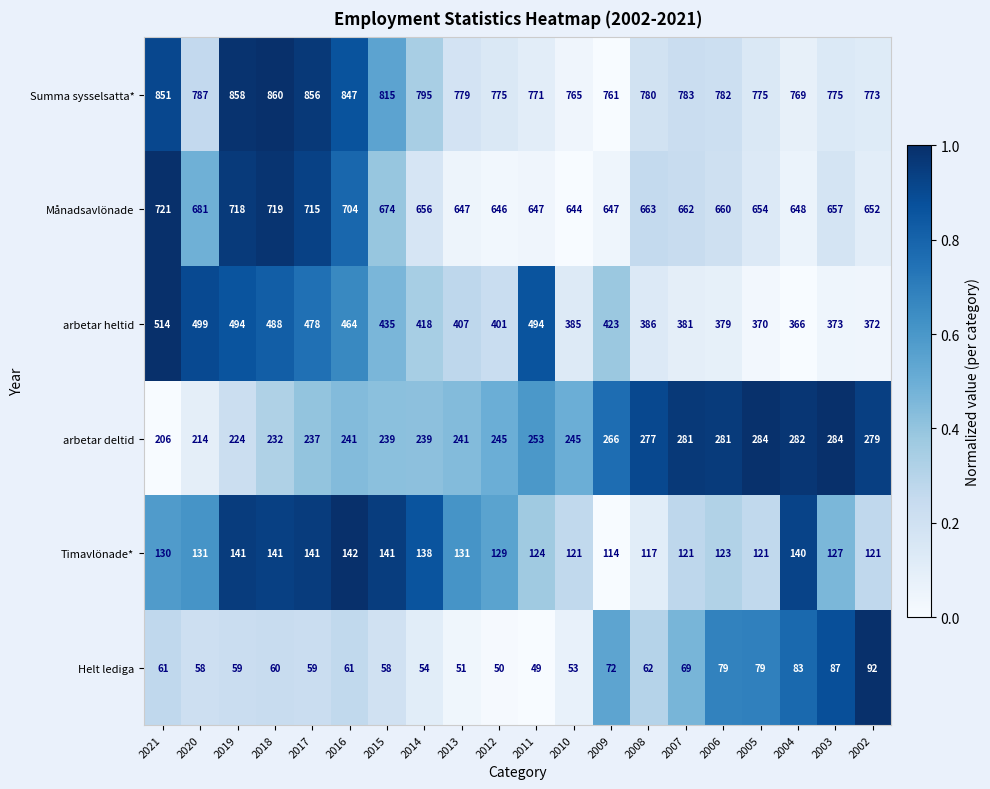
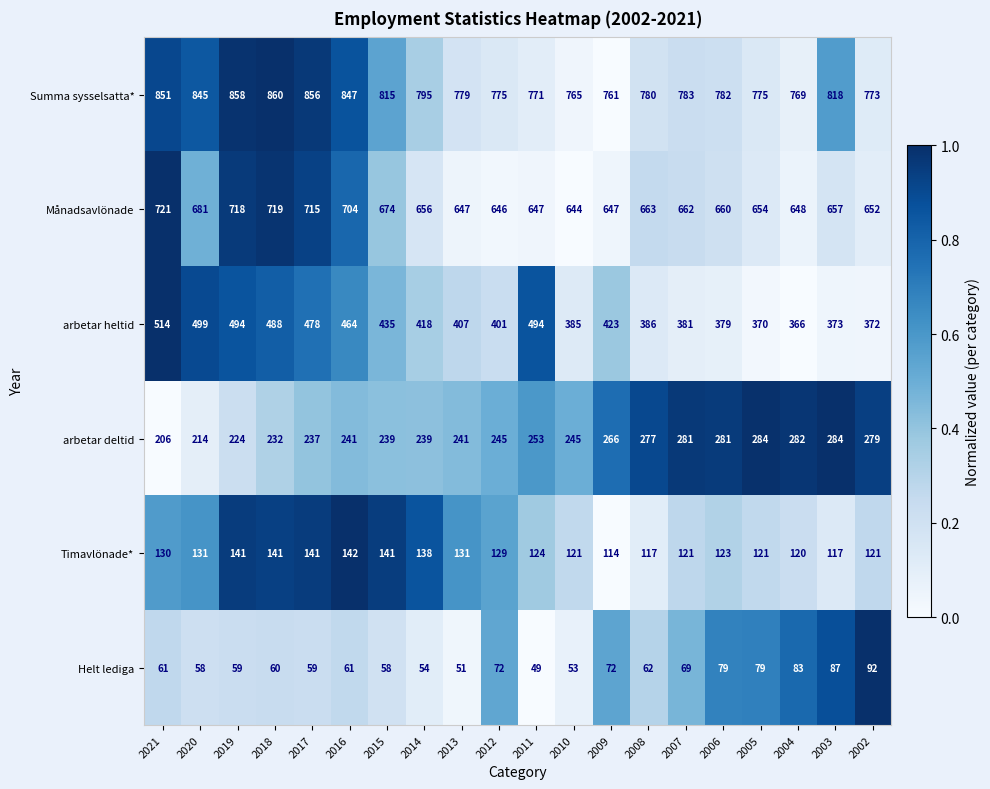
Summa sysselsatta*, 2020: 787 -> 845
Summa sysselsatta*, 2003: 775 -> 818
Timavlönade*, 2004: 140 -> 120
Timavlönade*, 2003: 127 -> 117
Helt lediga, 2012: 50 -> 72
